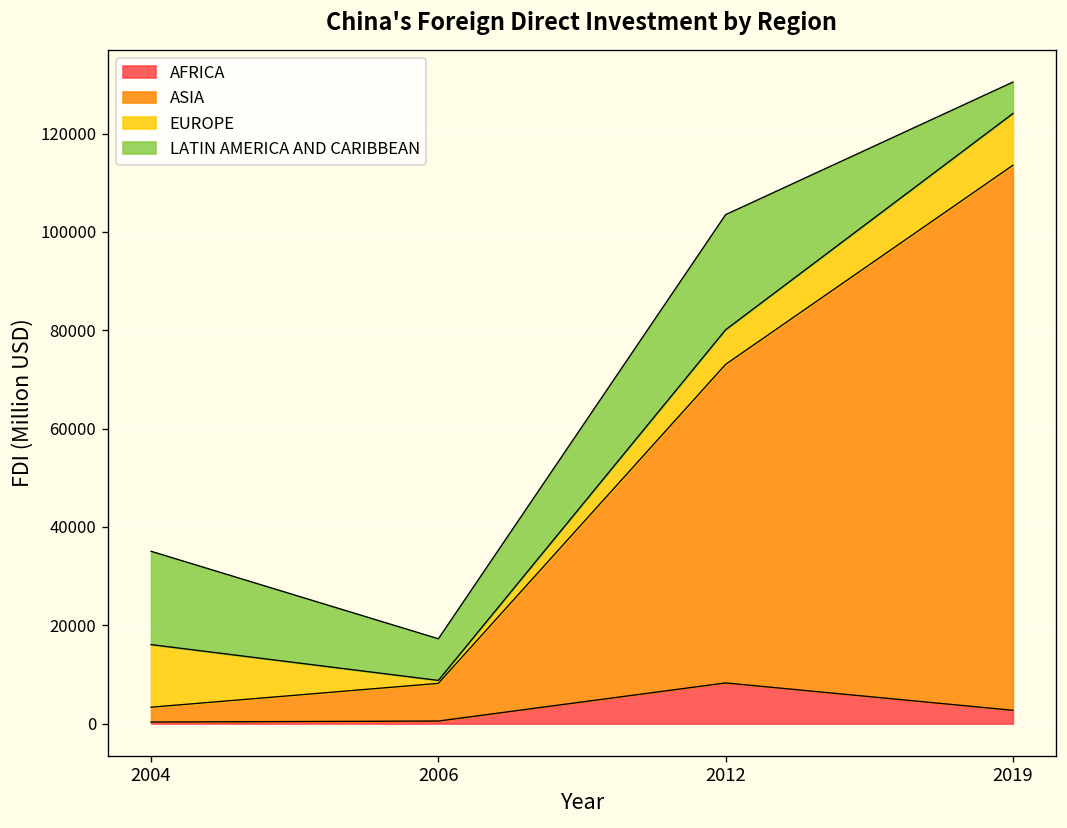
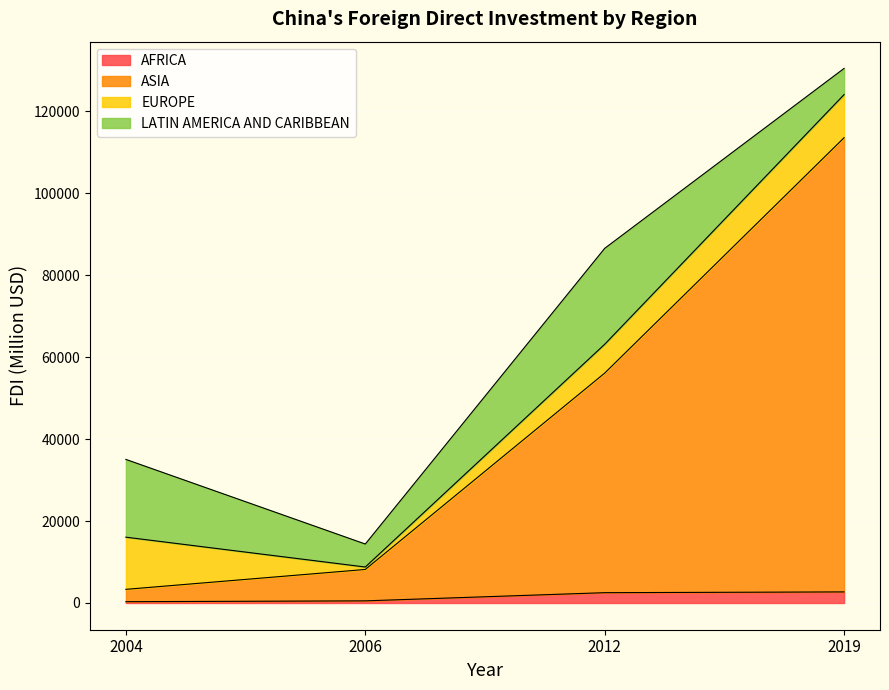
LATIN AMERICA AND CARIBBEAN, 2006: 8000 -> 6000
AFRICA, 2012: 8000 -> 3000
ASIA, 2012: 65000 -> 54000
